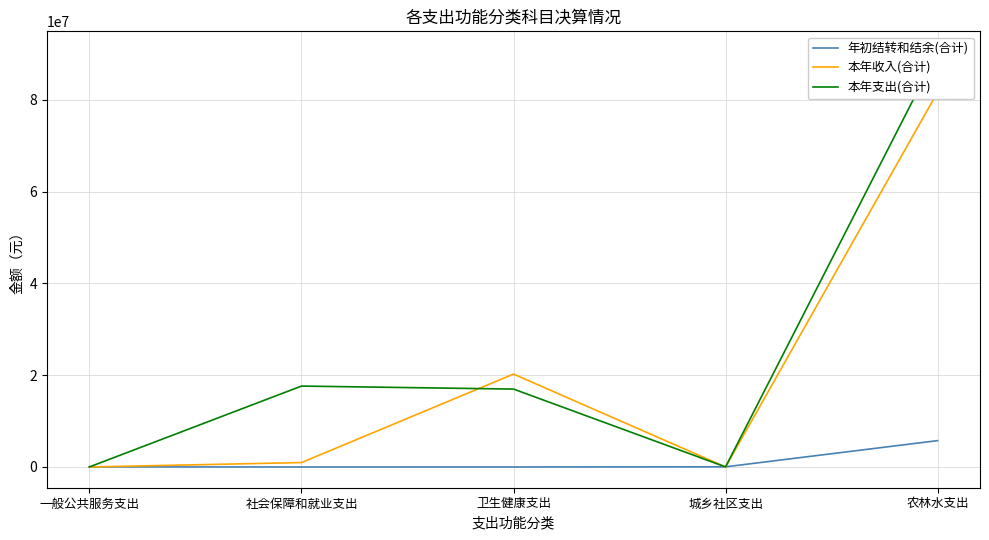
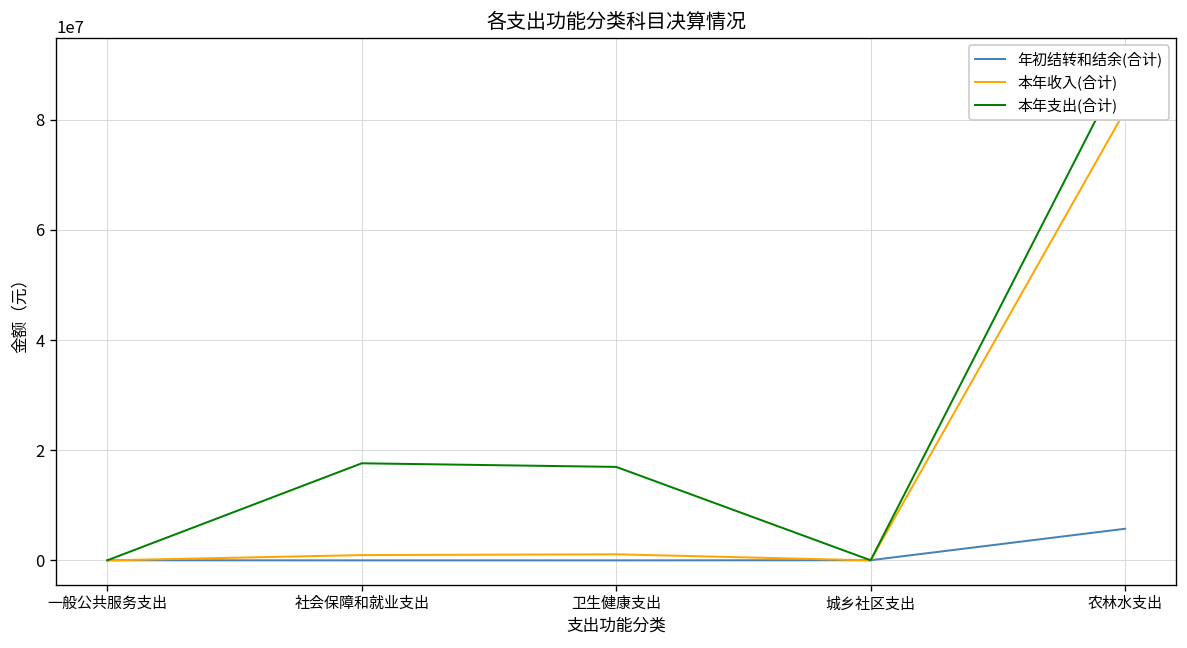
本年收入(合计), 卫生健康支出: 20000000 -> 1000000
